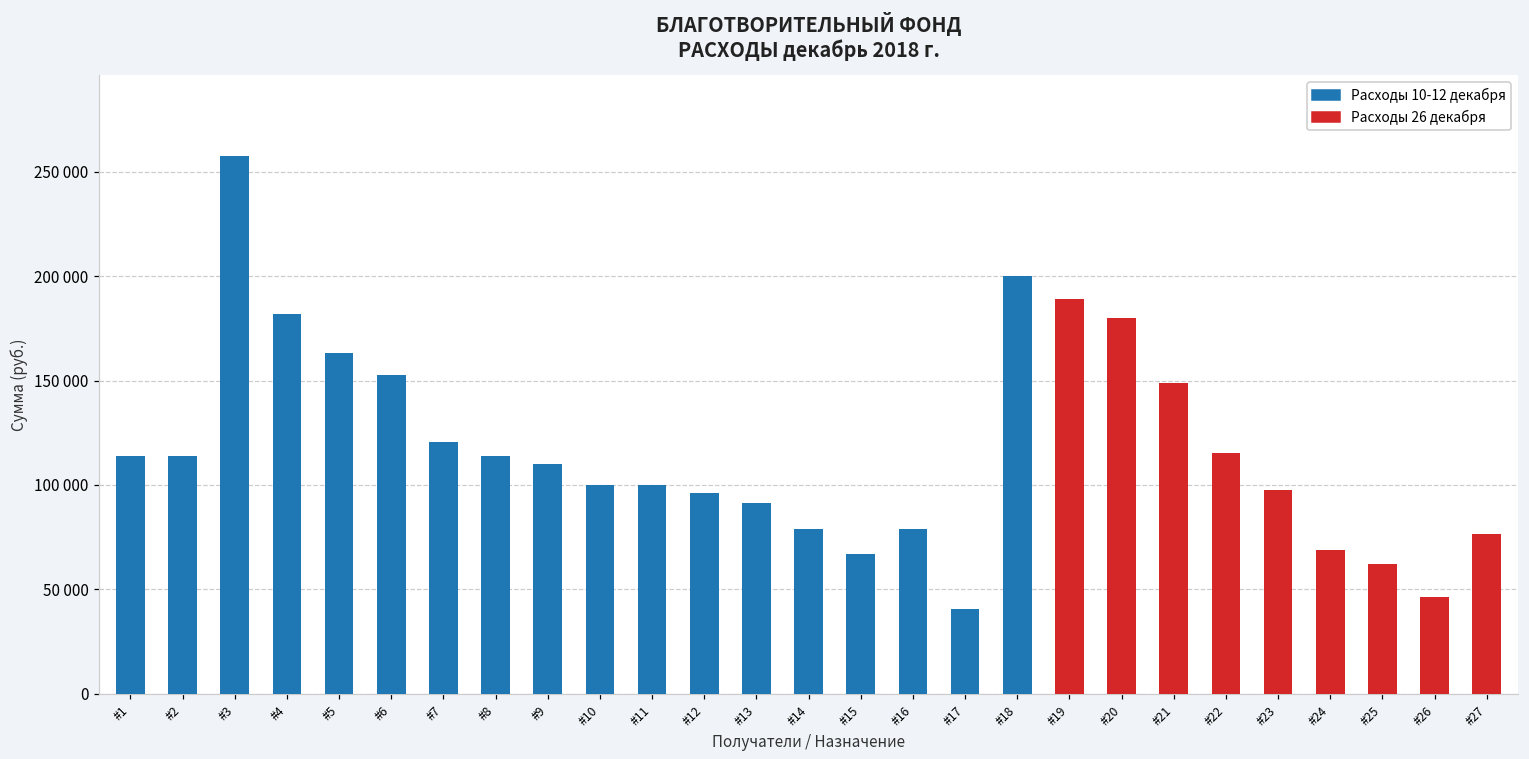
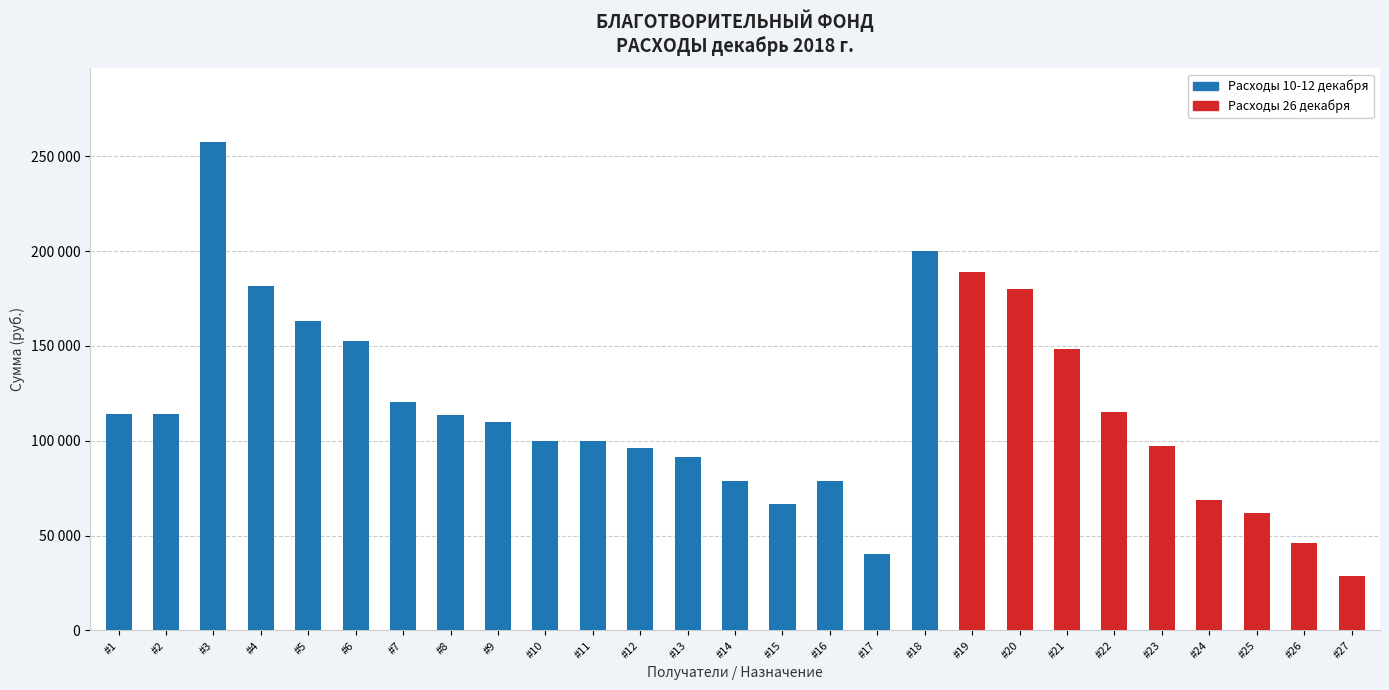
Расходы 26 декабря, #27: 77000 -> 29000
